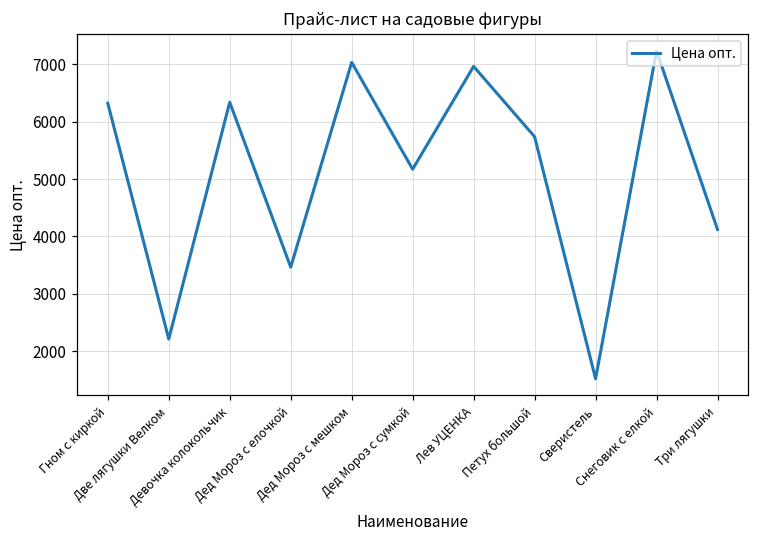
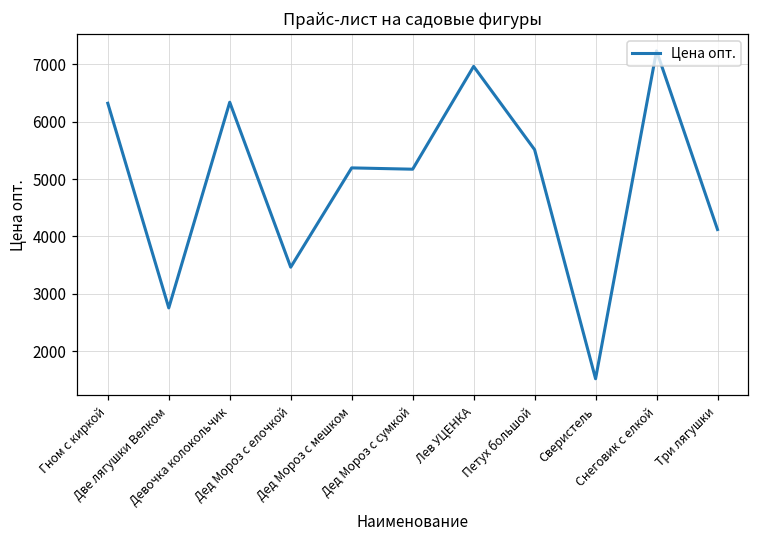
Две лягушки Велком: 2200 -> 2800
Дед Мороз с мешком: 7000 -> 5200
Петух большой: 5700 -> 5500
